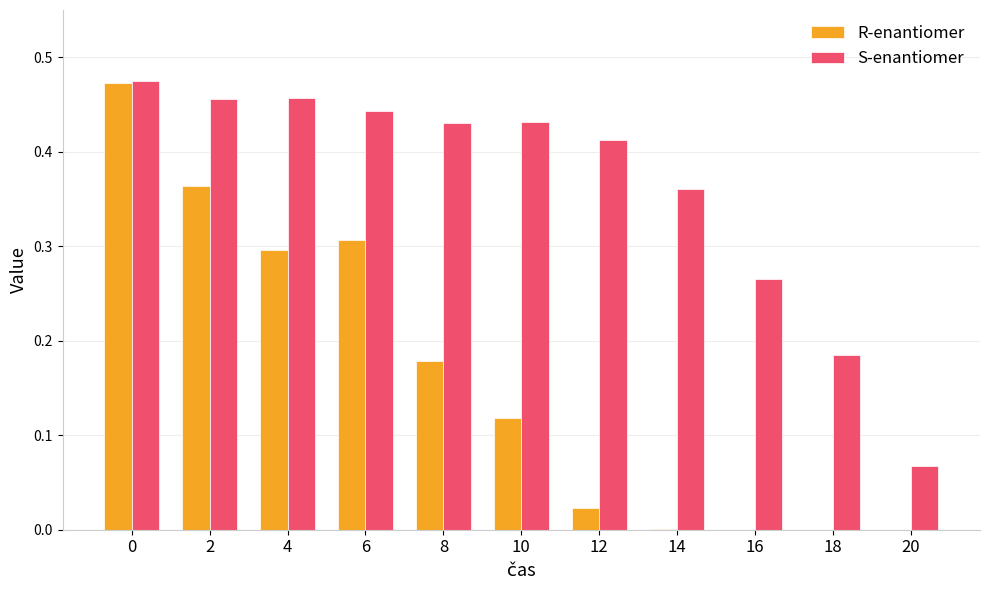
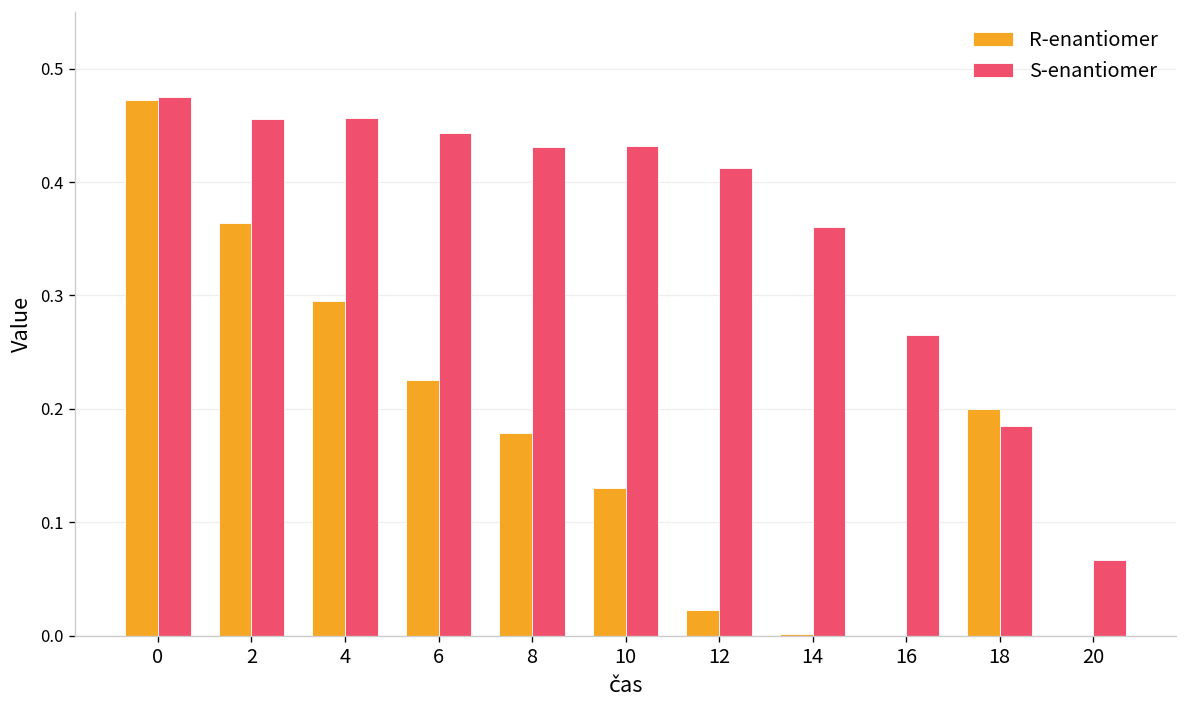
R-enantiomer, 6: 0.31 -> 0.23
R-enantiomer, 10: 0.12 -> 0.13
R-enantiomer, 18: 0.0 -> 0.2
